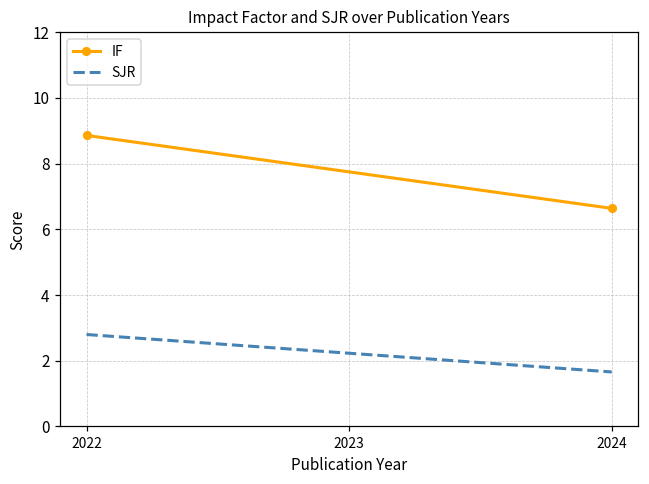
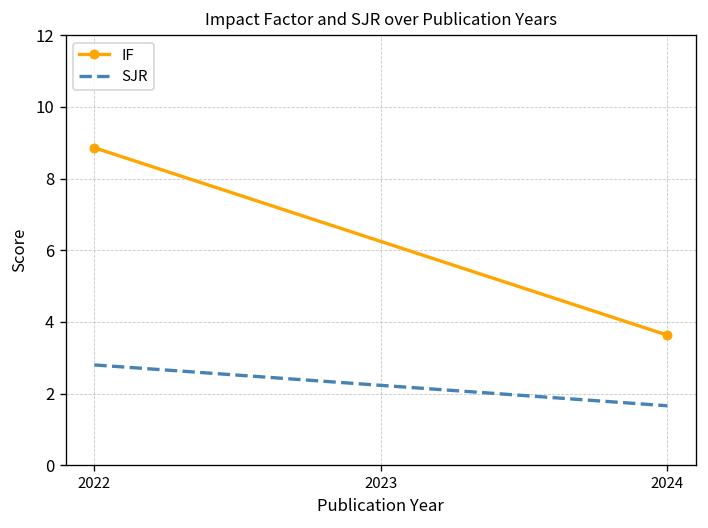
IF, 2024: 6.6 -> 3.6
